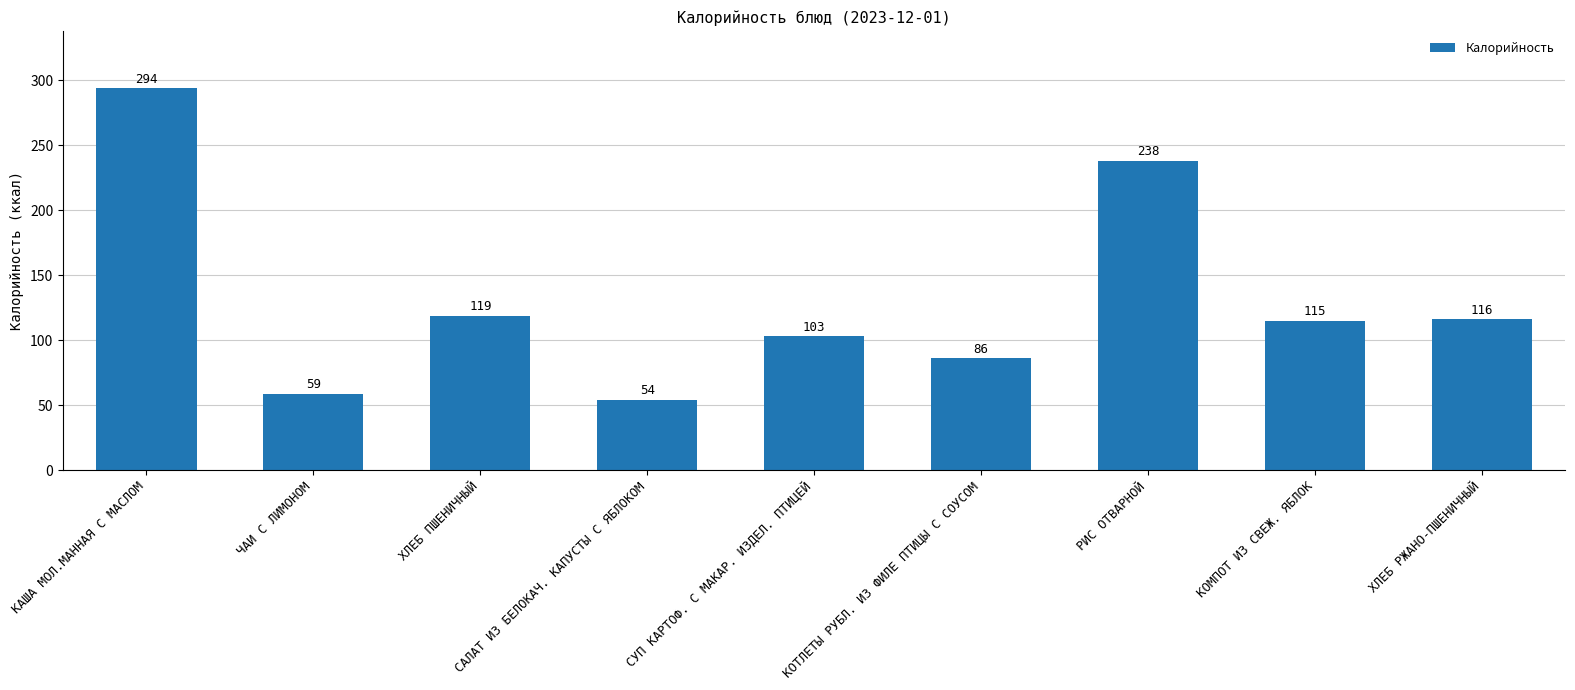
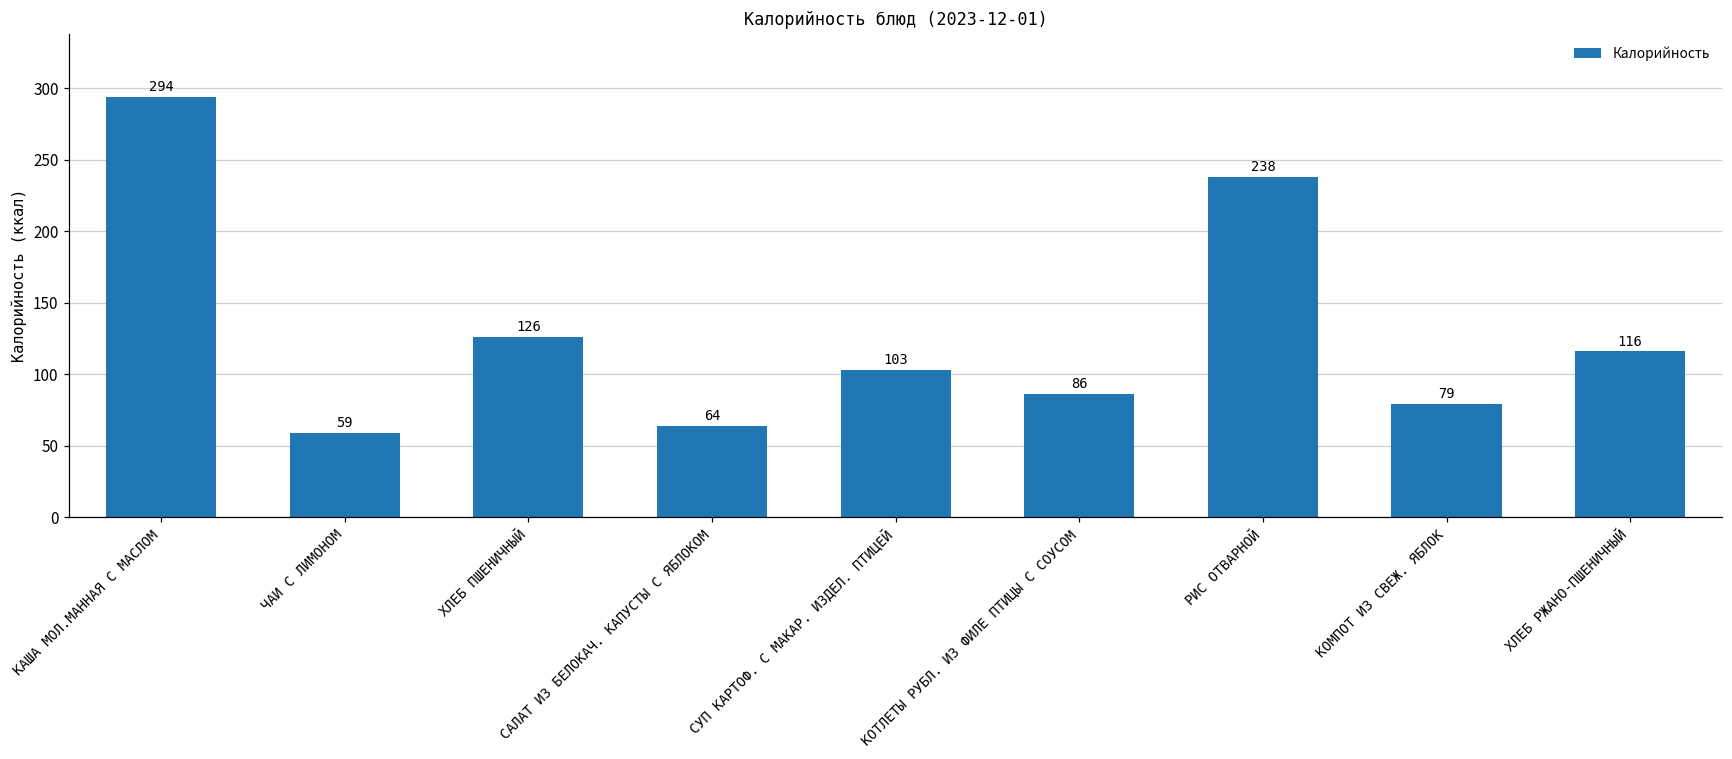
ХЛЕБ ПШЕНИЧНЫЙ: 119 -> 126
САЛАТ ИЗ БЕЛОКАЧ. КАПУСТЫ С ЯБЛОКОМ: 54 -> 64
КОМПОТ ИЗ СВЕЖ. ЯБЛОК: 115 -> 79
